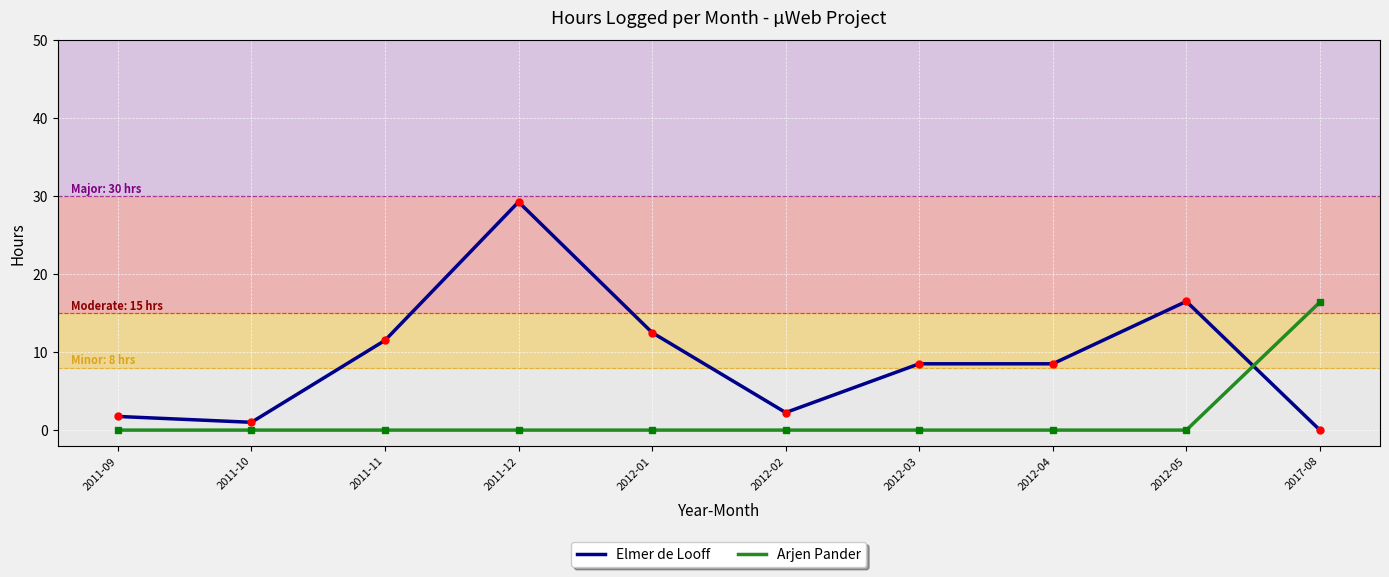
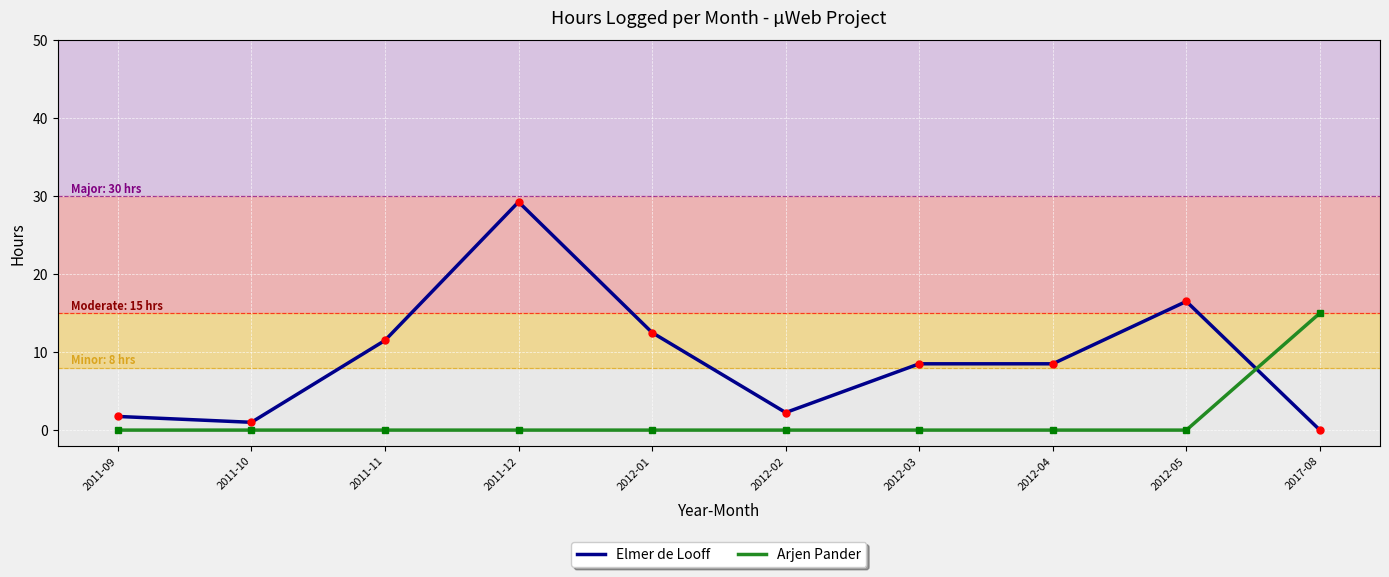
Arjen Pander, 2017-08: 16 -> 15
